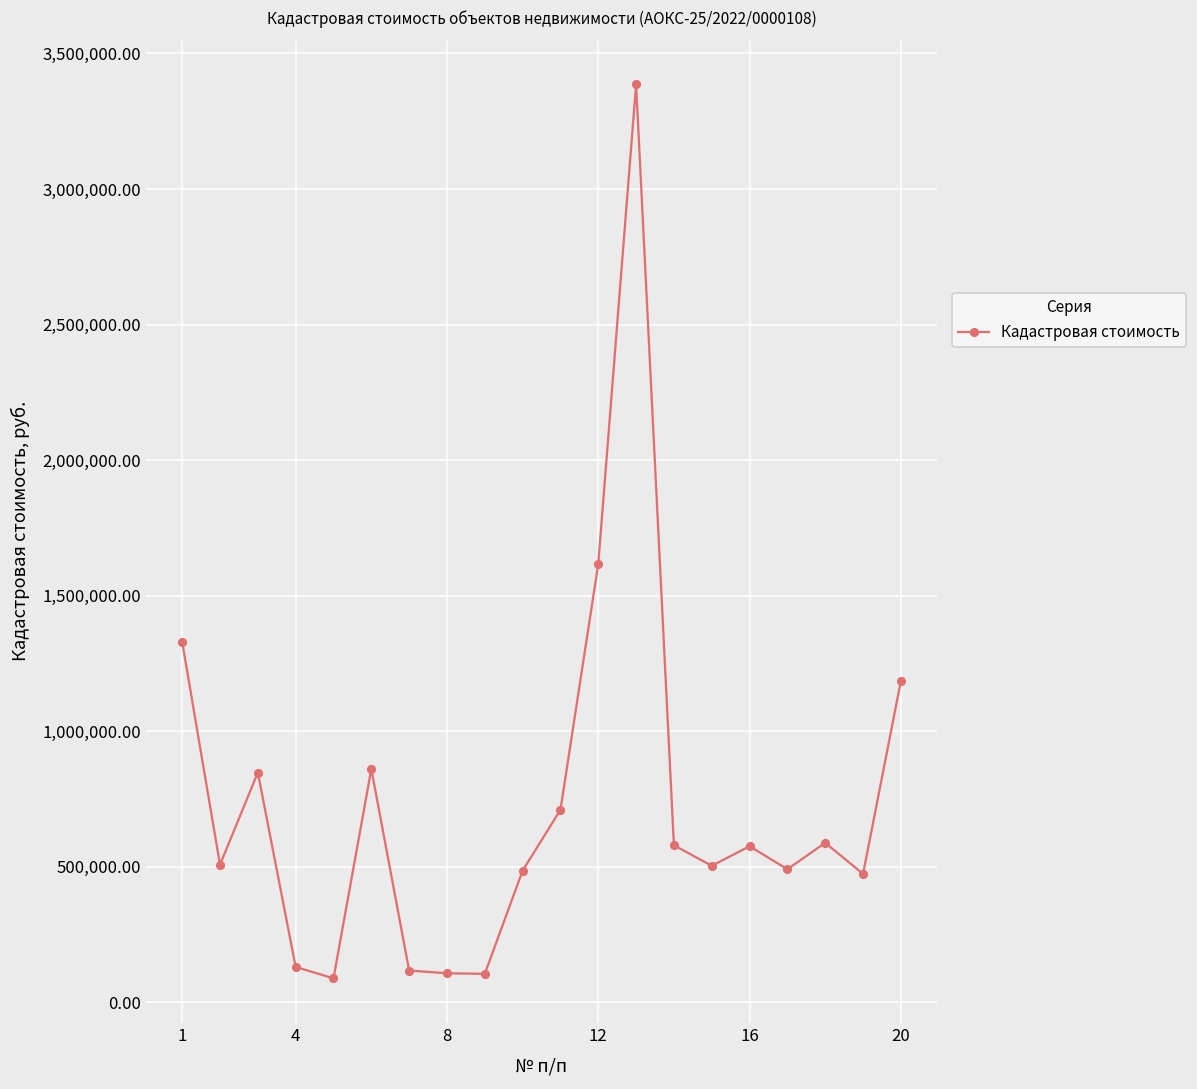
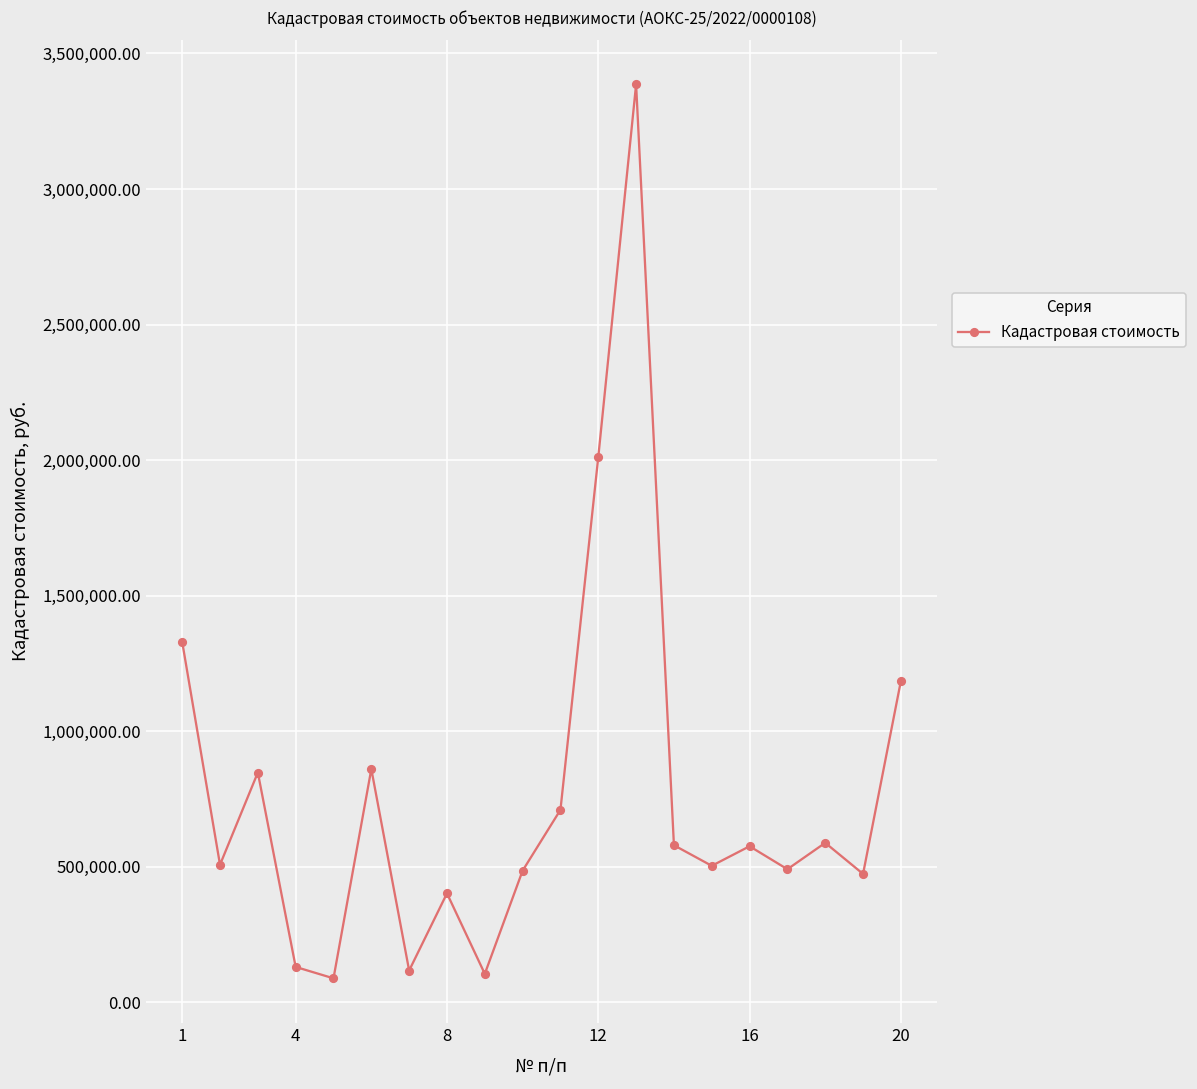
8: 110,000 -> 400,000
12: 1,620,000 -> 2,010,000
